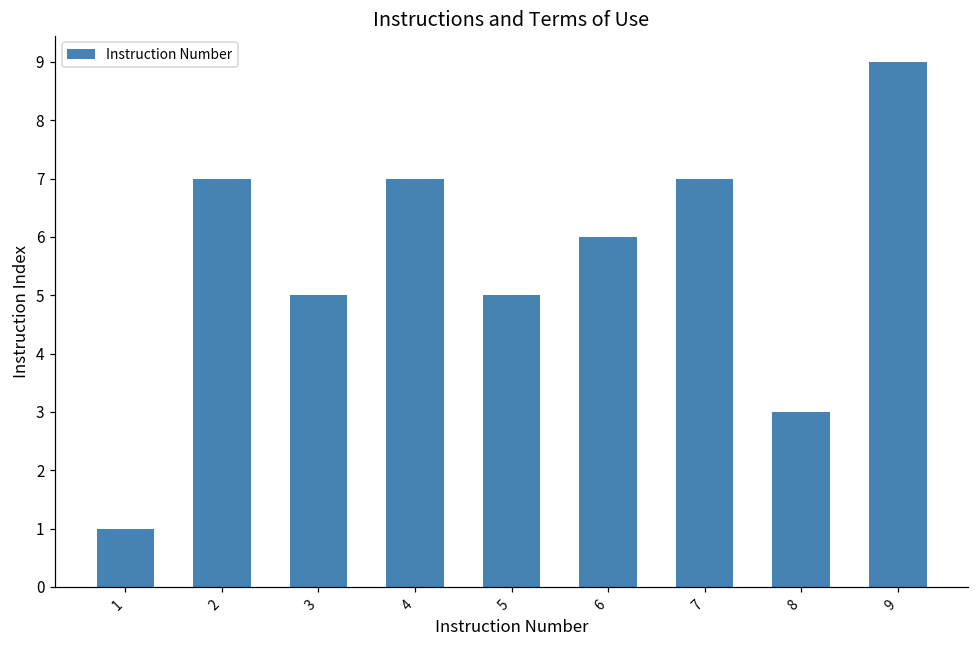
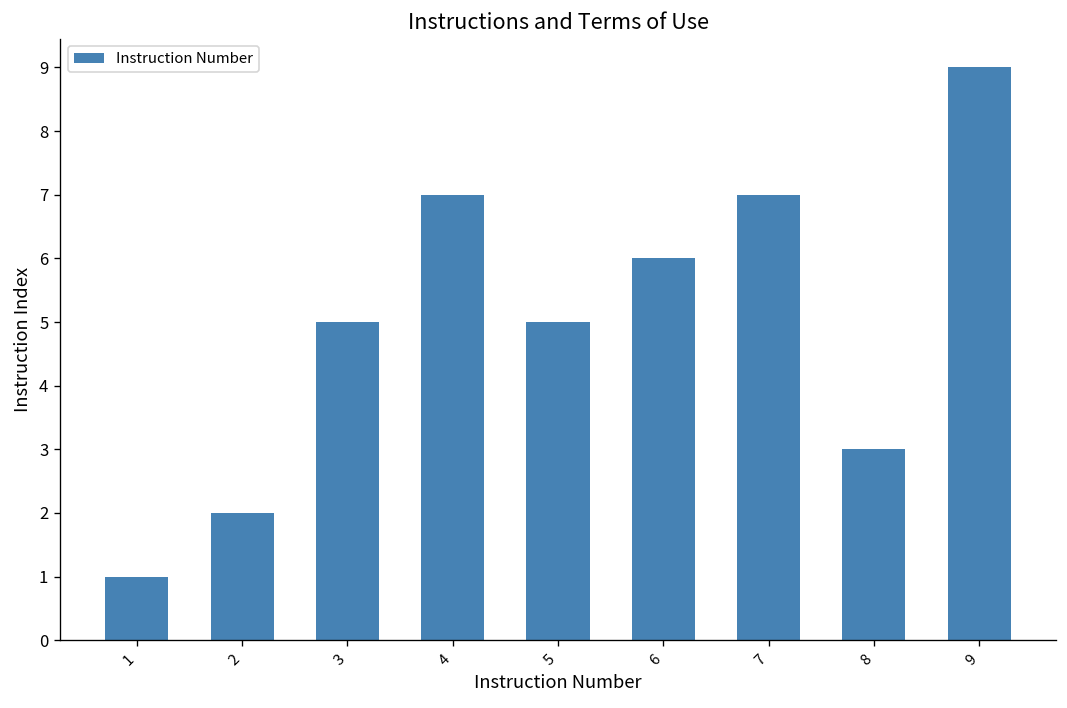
2: 7 -> 2
